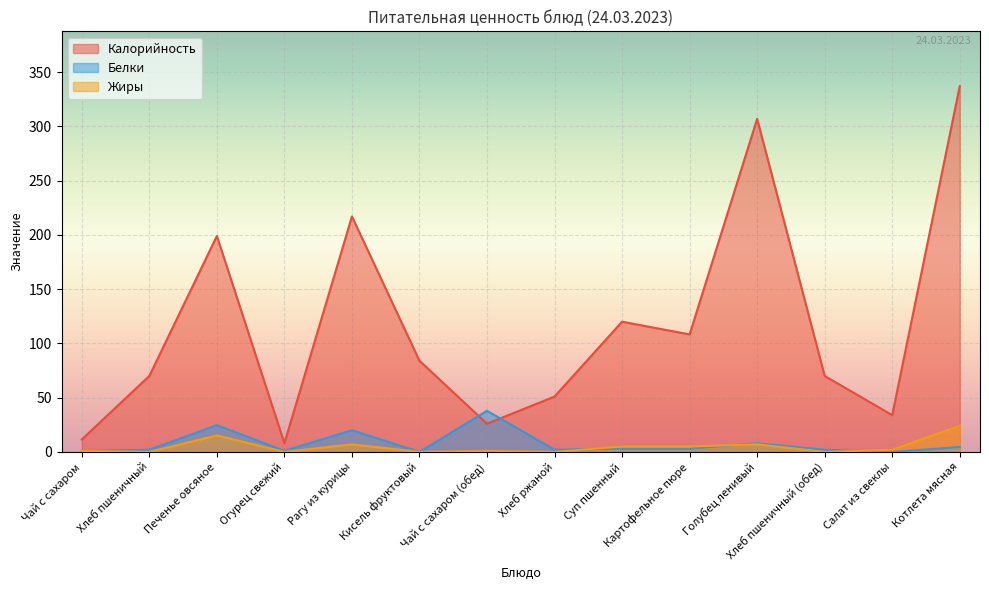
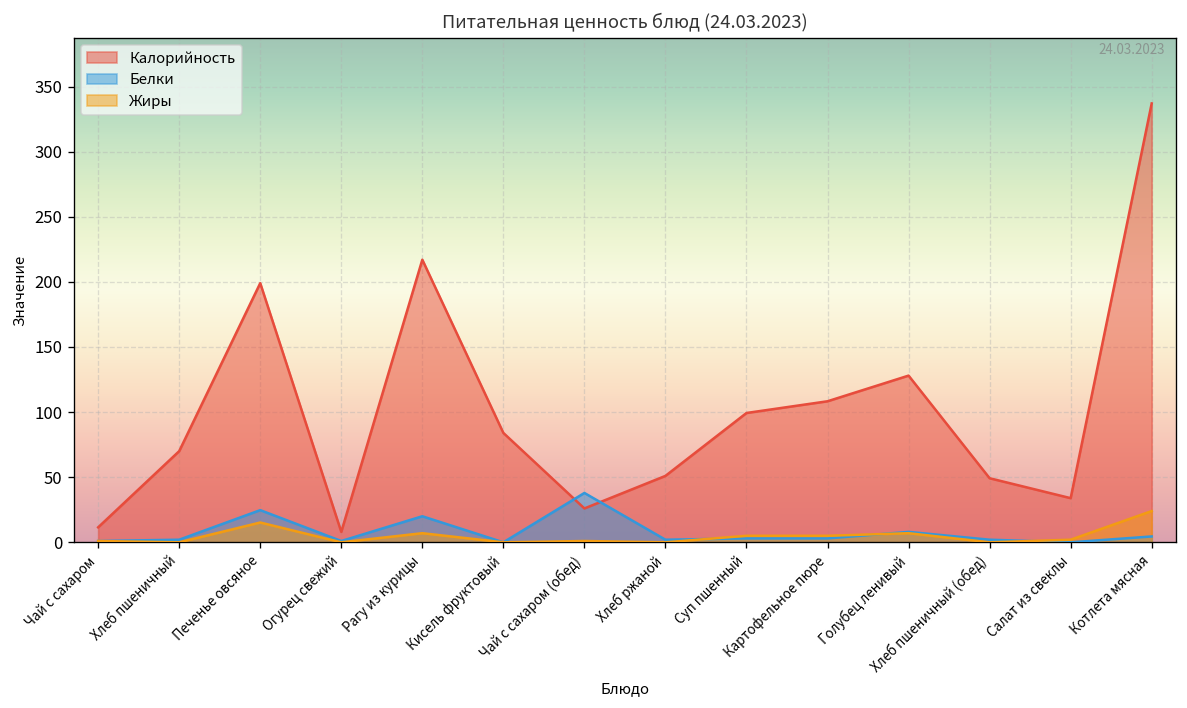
Калорийность, Суп пшенный: 120 -> 99
Калорийность, Голубец ленивый: 307 -> 128
Калорийность, Хлеб пшеничный (обед): 70 -> 49
